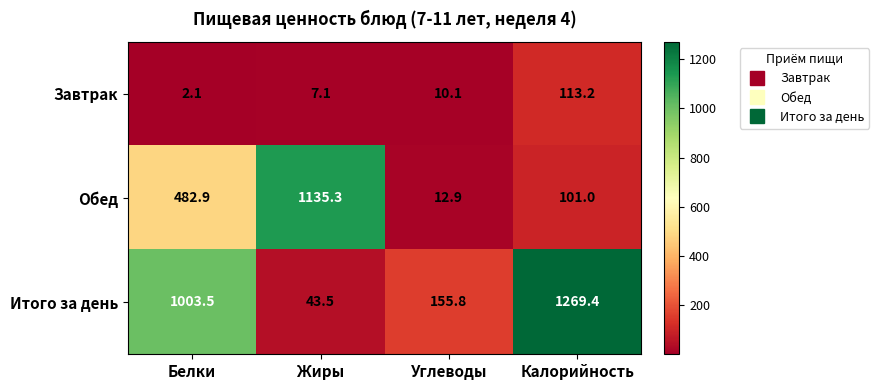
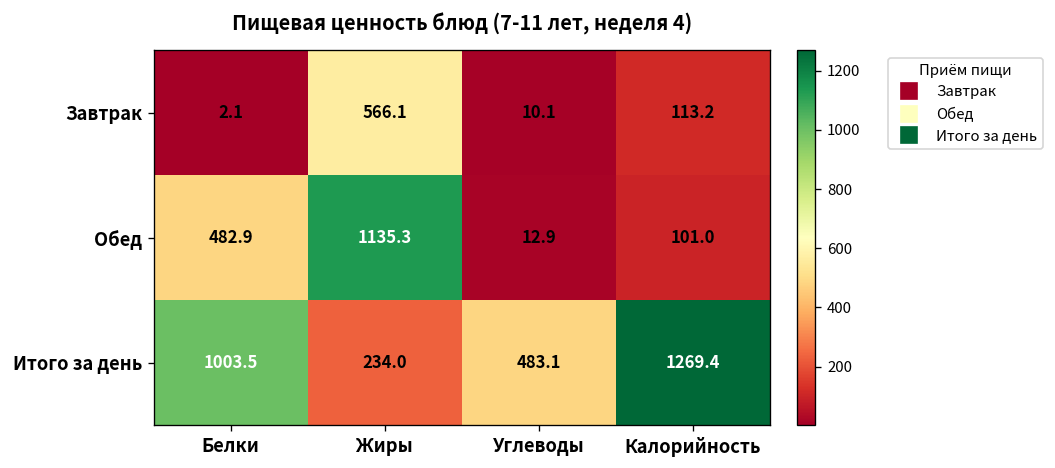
Завтрак, Жиры: 7.1 -> 566.1
Итого за день, Жиры: 43.5 -> 234.0
Итого за день, Углеводы: 155.8 -> 483.1
